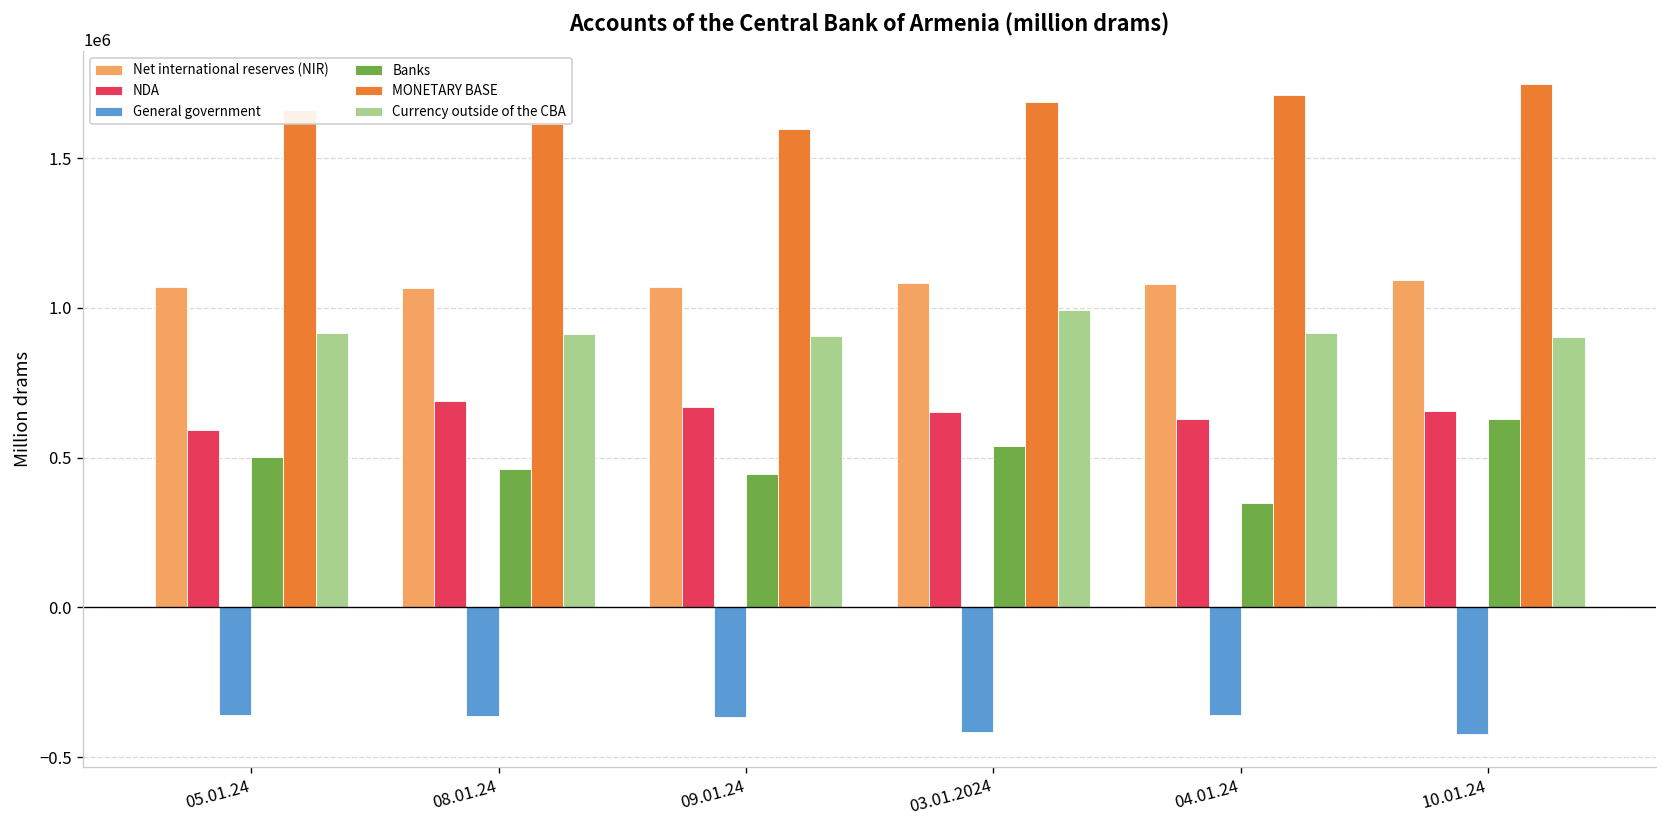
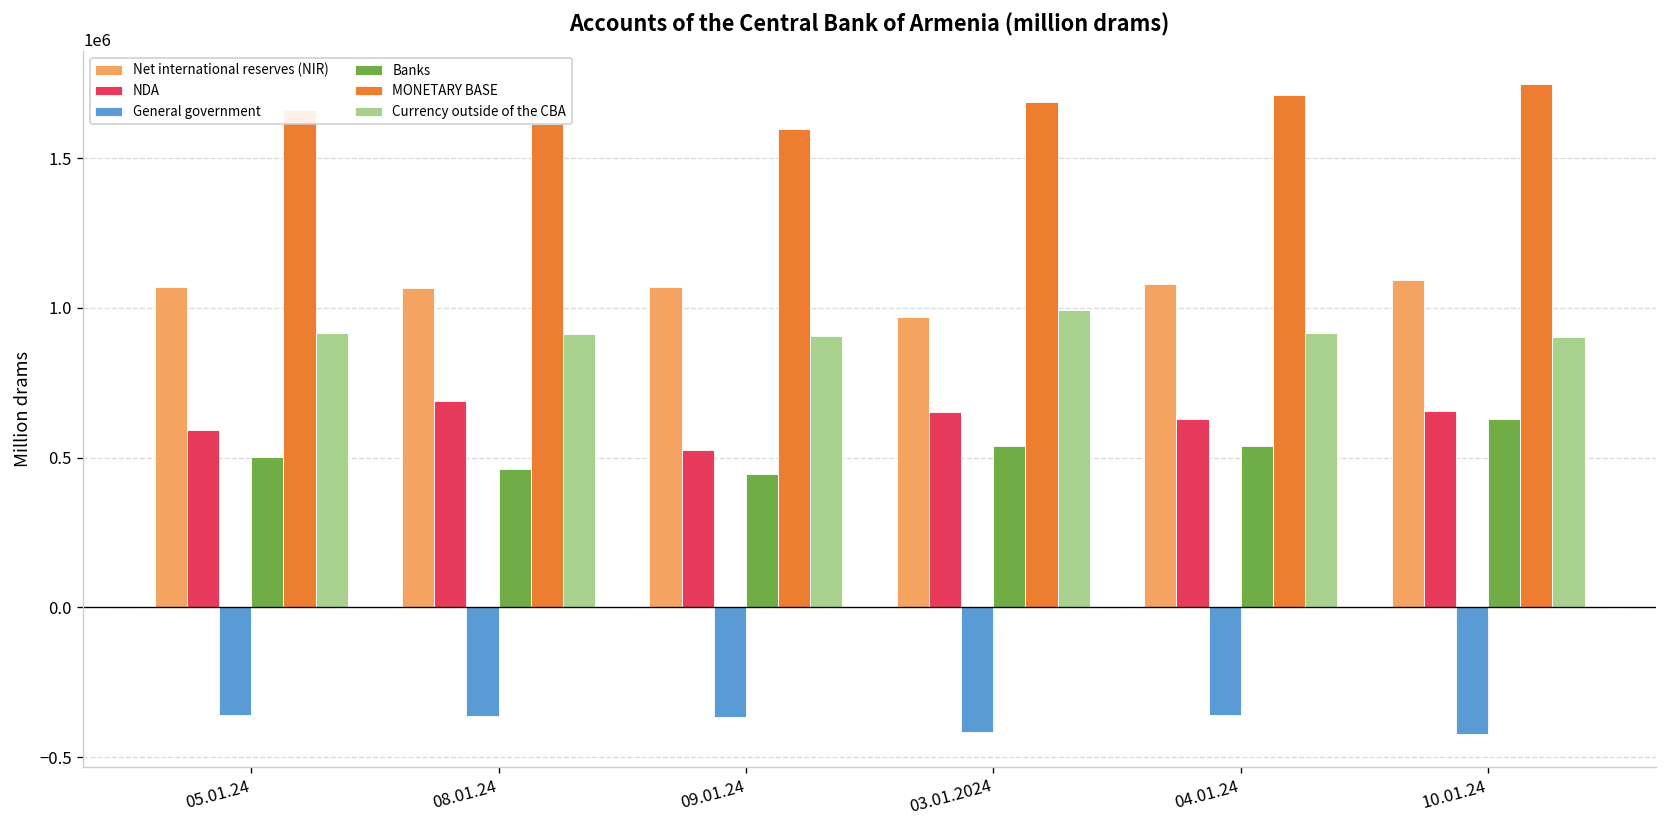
NDA, 09.01.24: 670000 -> 530000
Net international reserves (NIR), 03.01.2024: 1080000 -> 970000
Banks, 04.01.24: 350000 -> 540000
